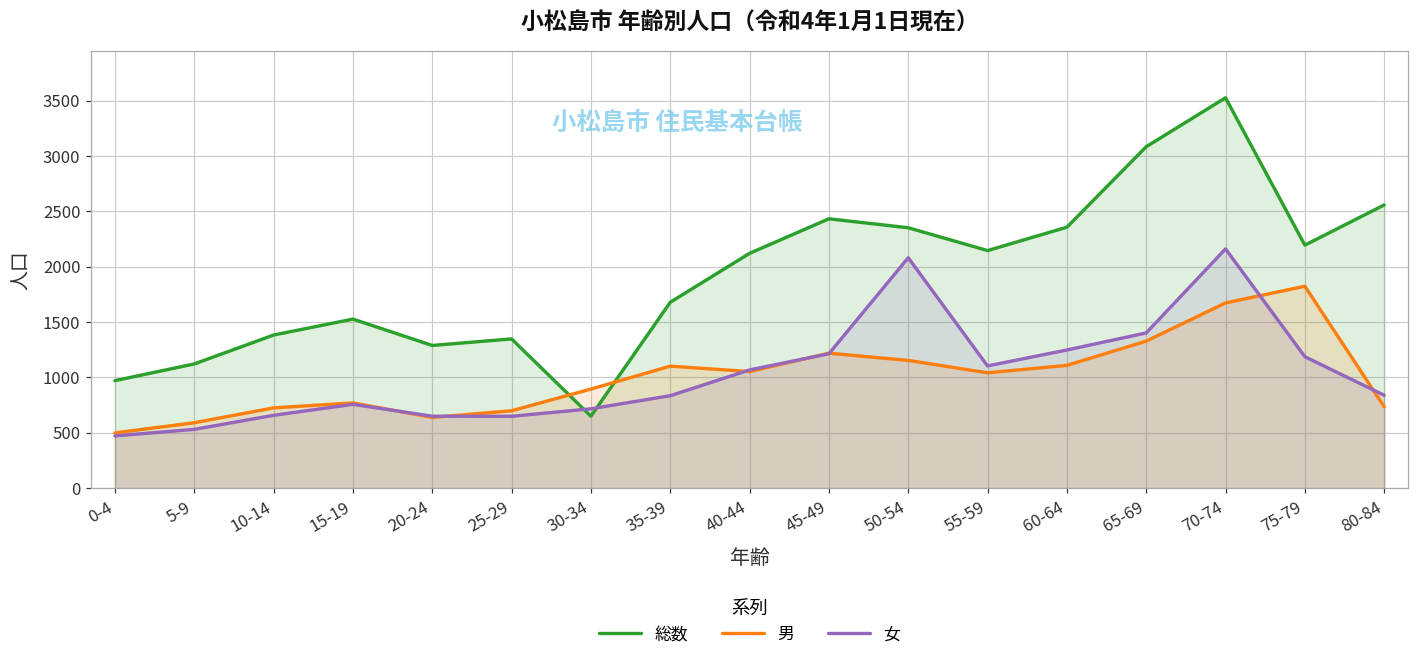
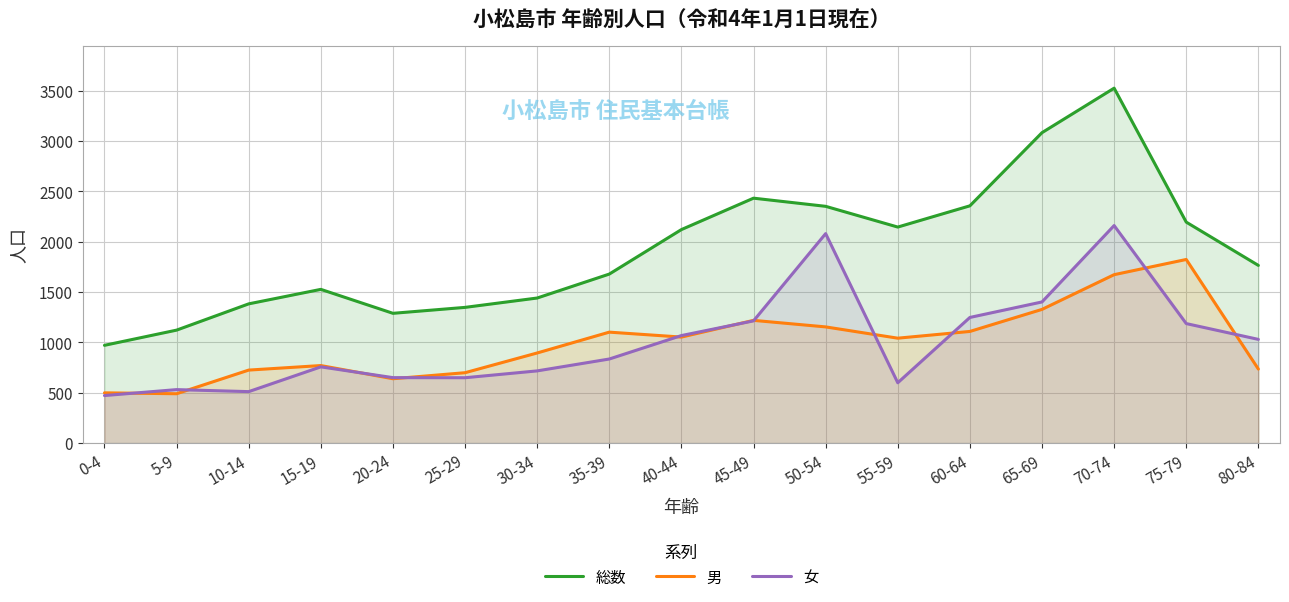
男, 5-9: 590 -> 490
女, 10-14: 660 -> 510
総数, 30-34: 650 -> 1440
女, 55-59: 1100 -> 600
総数, 80-84: 2560 -> 1770
女, 80-84: 840 -> 1030
